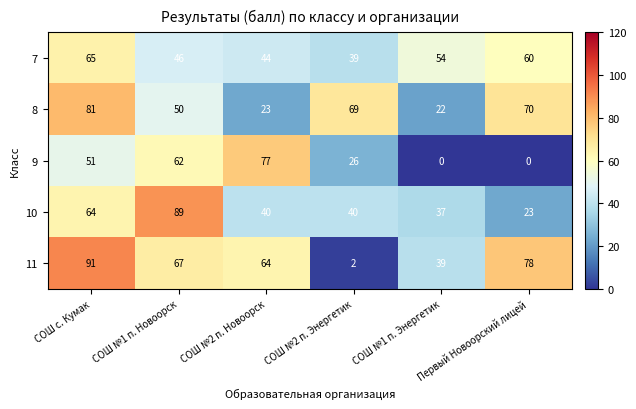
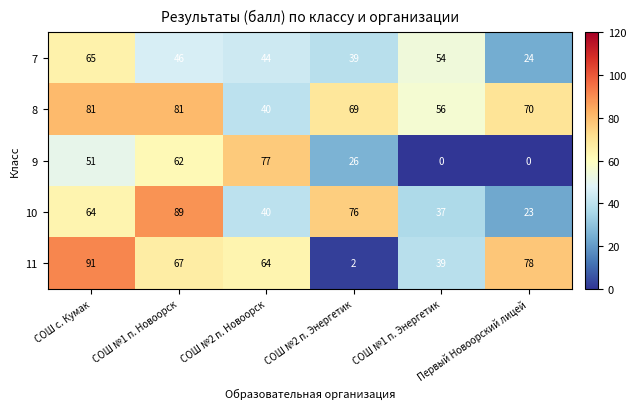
7, Первый Новоорский лицей: 60 -> 24
8, СОШ №1 п. Новоорск: 50 -> 81
8, СОШ №2 п. Новоорск: 23 -> 40
8, СОШ №1 п. Энергетик: 22 -> 56
10, СОШ №2 п. Энергетик: 40 -> 76
